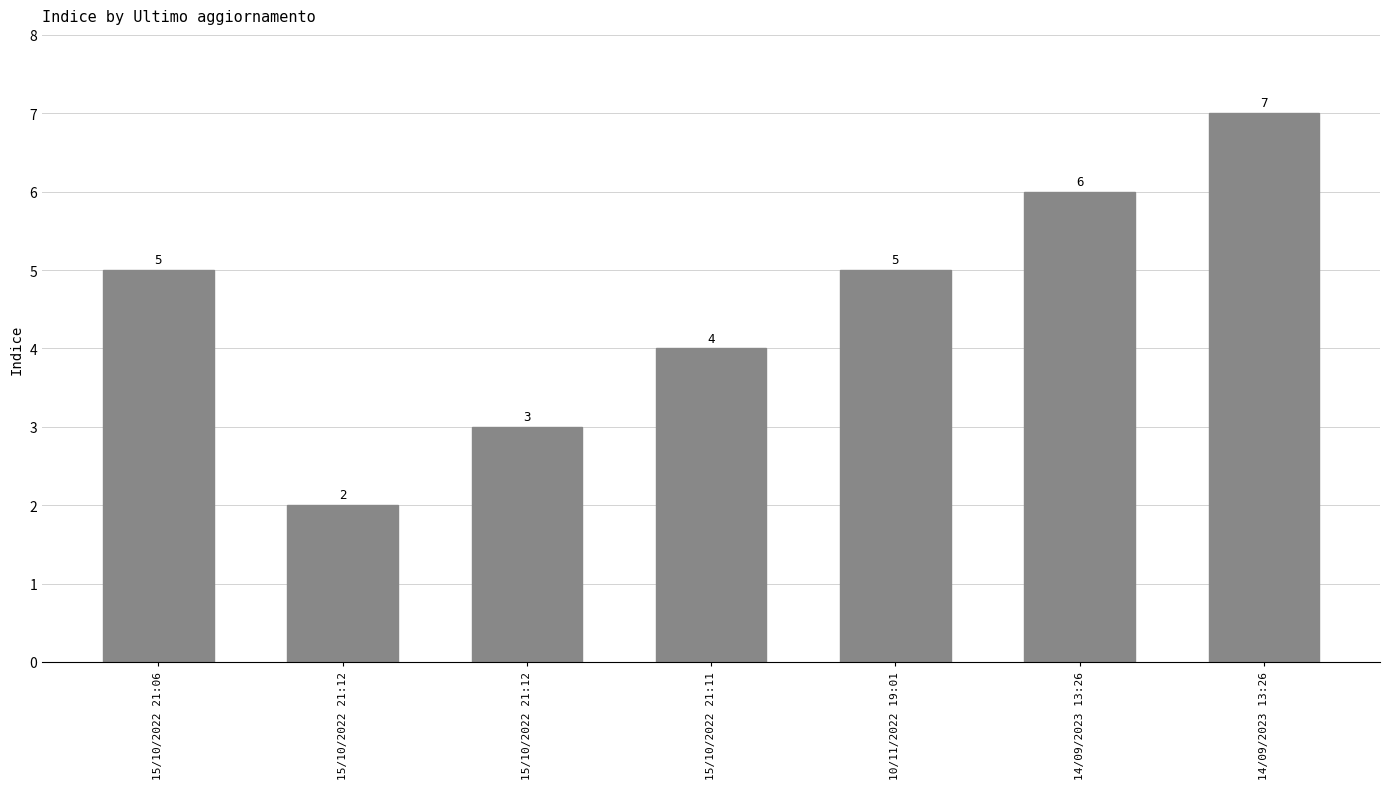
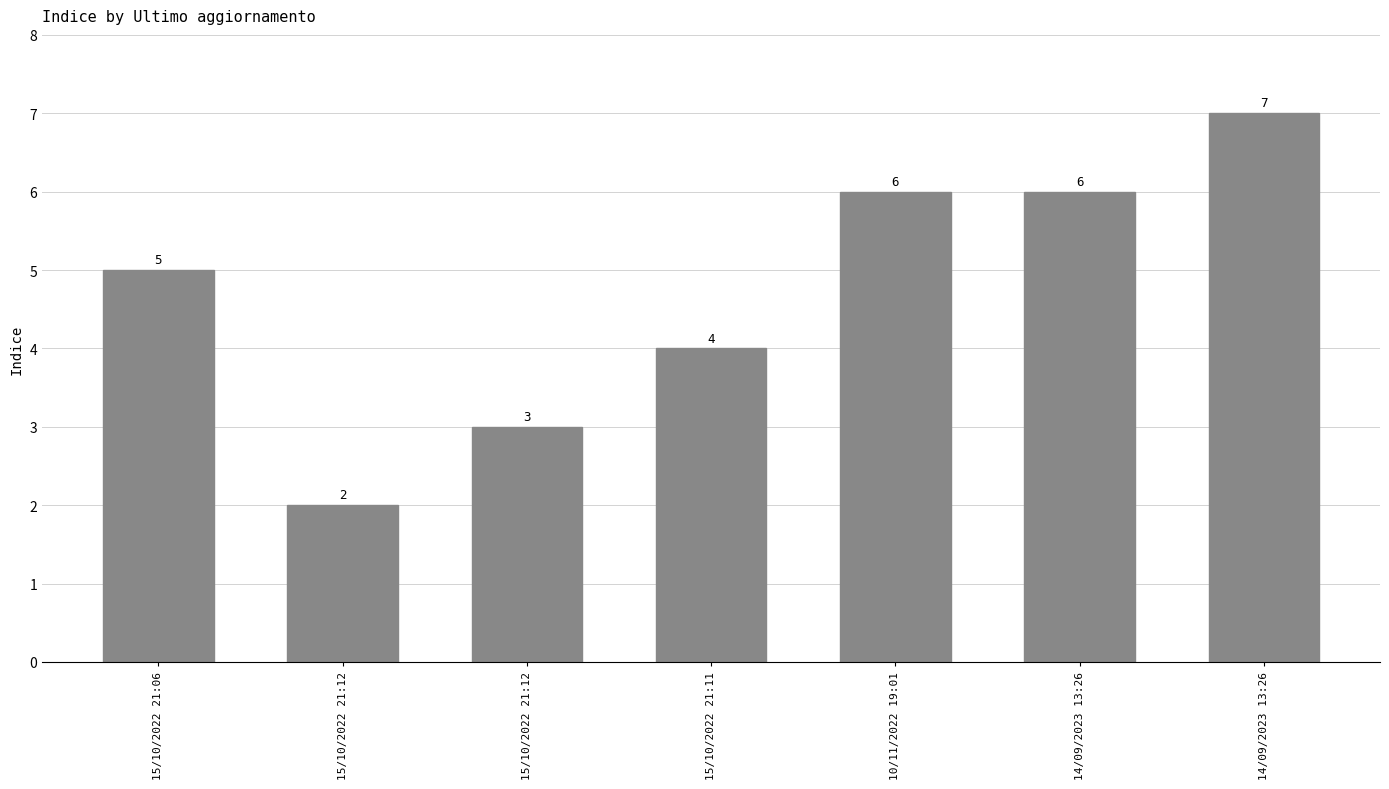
10/11/2022 19:01: 5 -> 6
